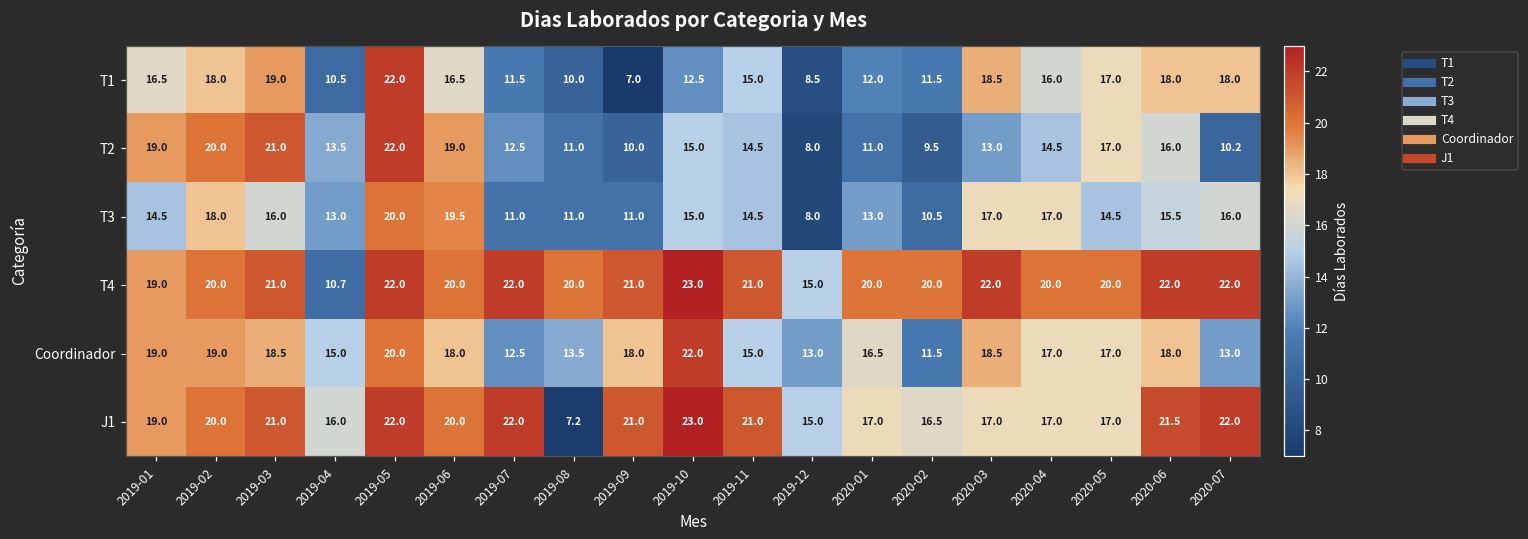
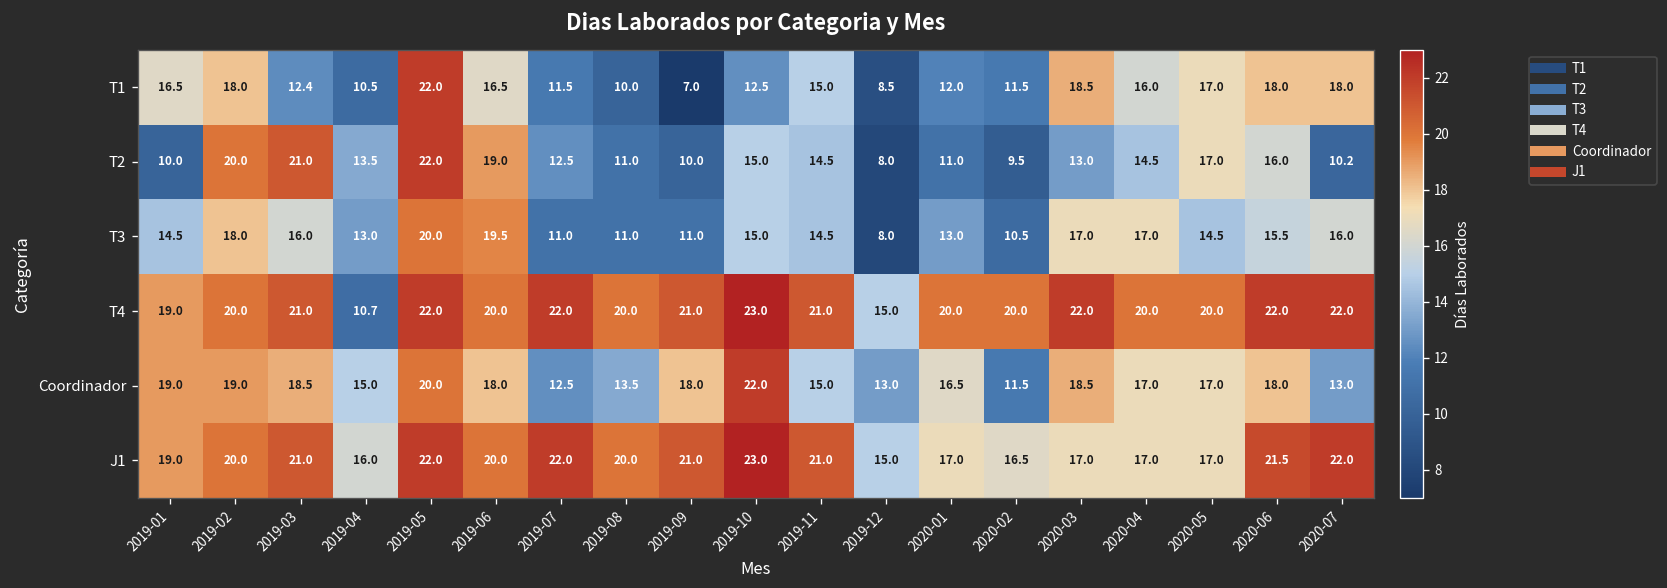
T1, 2019-03: 19.0 -> 12.4
T2, 2019-01: 19.0 -> 10.0
J1, 2019-08: 7.2 -> 20.0
